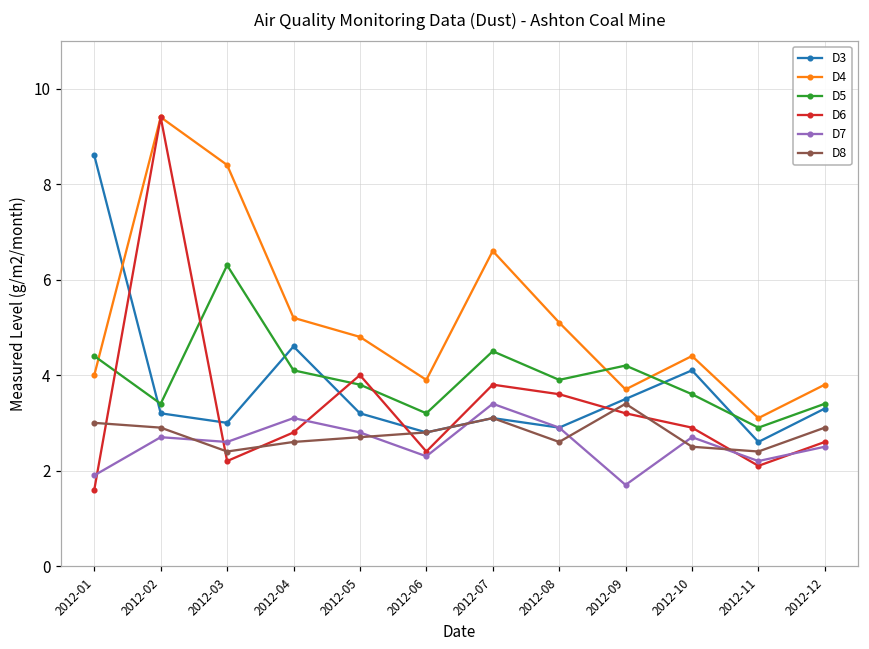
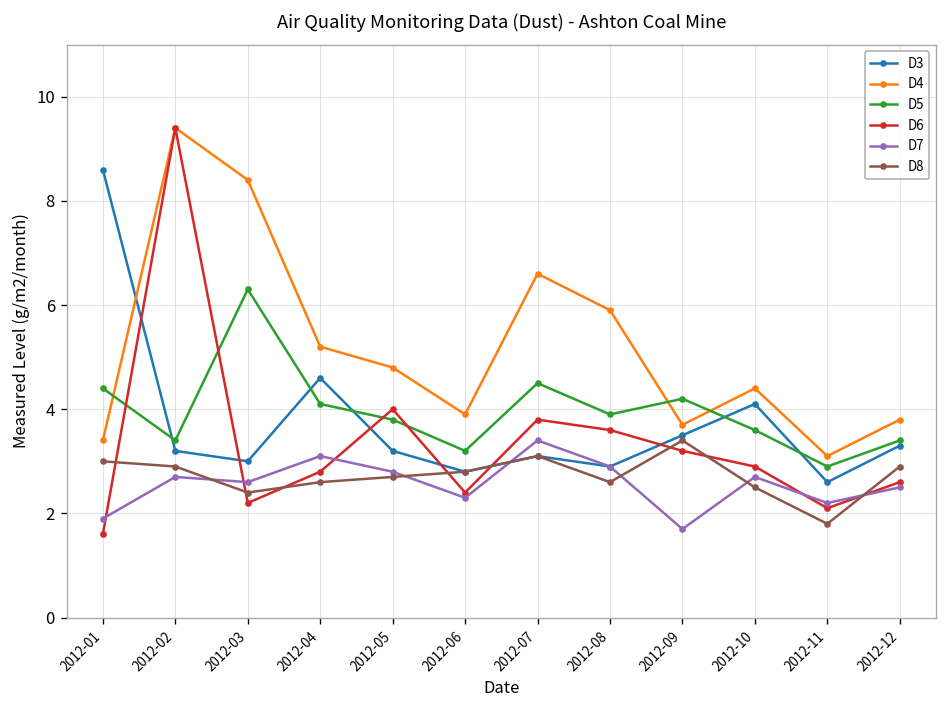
D4, 2012-01: 4.0 -> 3.4
D4, 2012-08: 5.1 -> 5.9
D8, 2012-11: 2.4 -> 1.8
